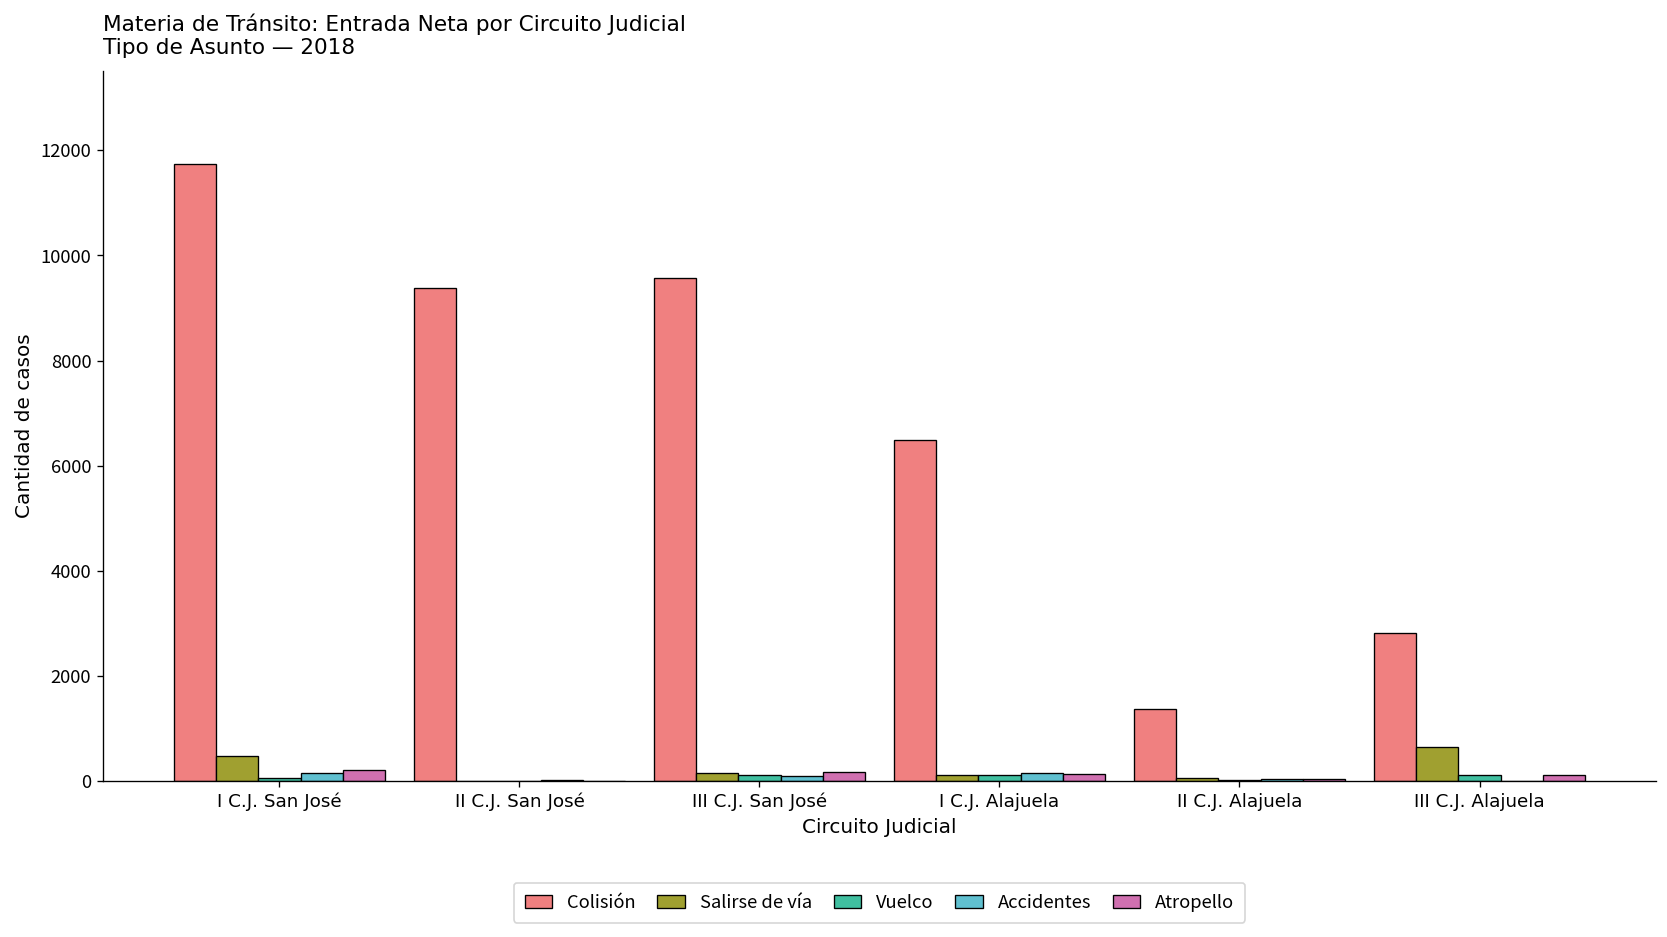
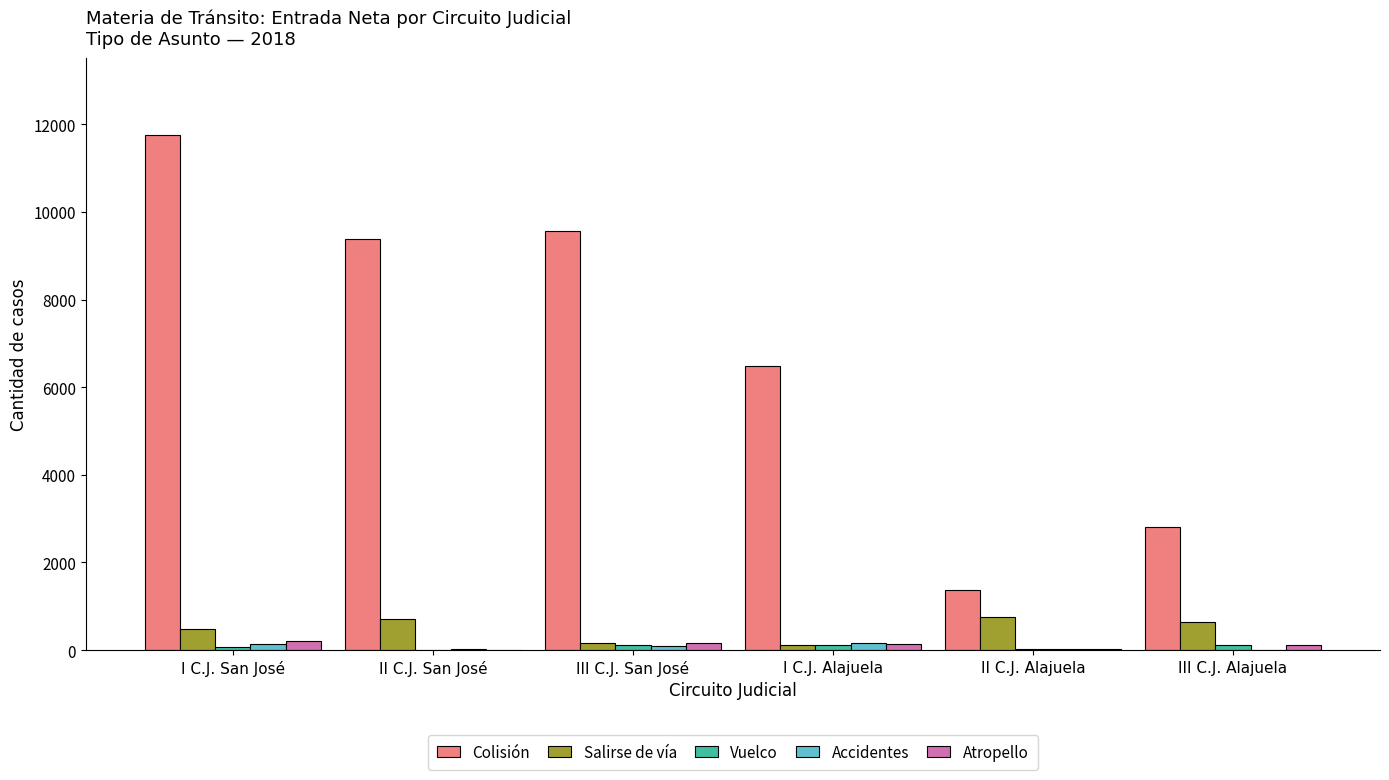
Salirse de vía, II C.J. San José: 0 -> 700
Salirse de vía, II C.J. Alajuela: 100 -> 800
